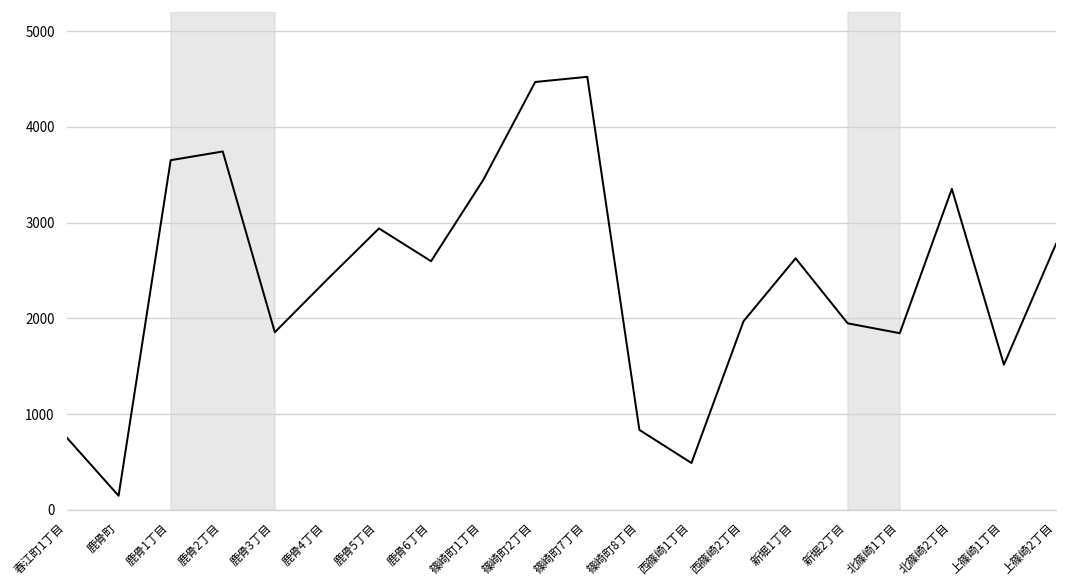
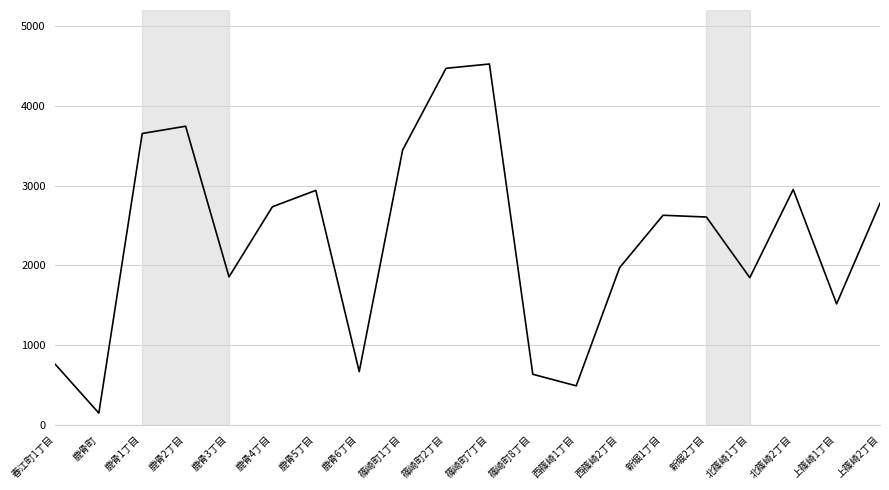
鹿骨4丁目: 2400 -> 2700
鹿骨6丁目: 2600 -> 700
篠崎町8丁目: 800 -> 600
新堀2丁目: 1900 -> 2600
北篠崎2丁目: 3400 -> 3000
